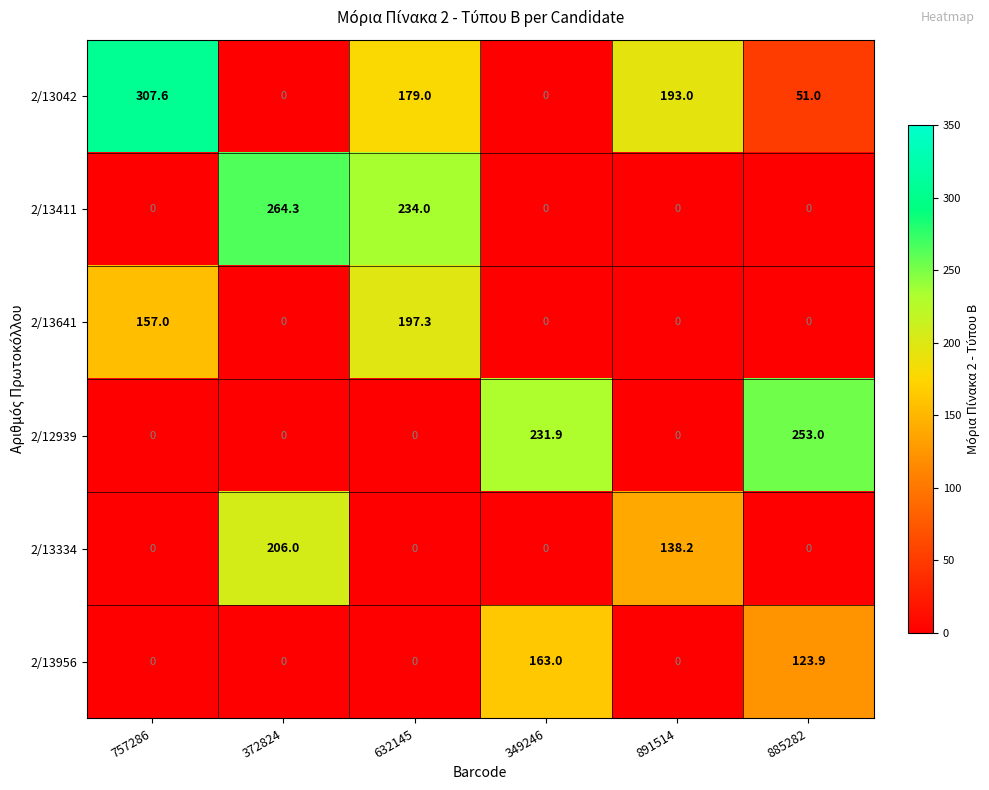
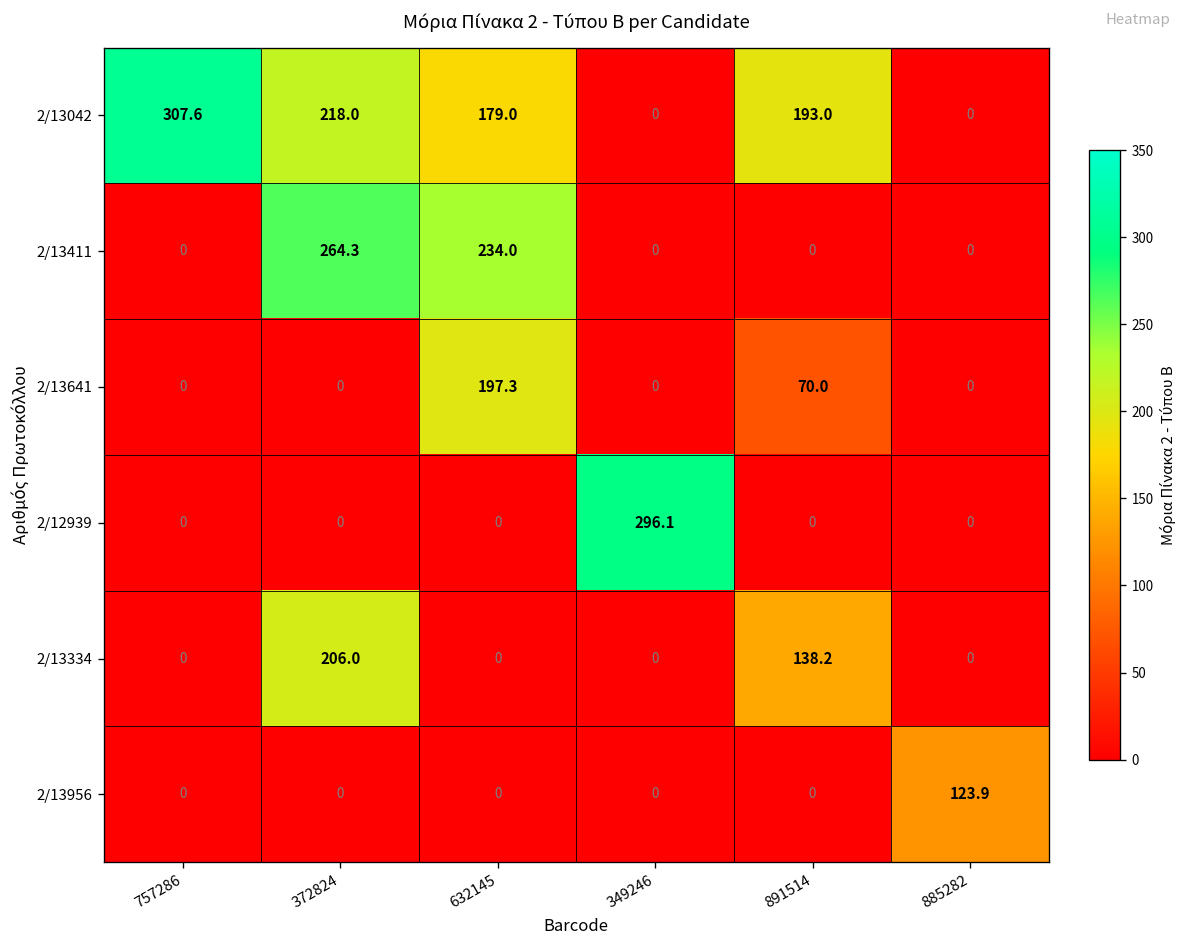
2/13042, 372824: 0 -> 218.0
2/13042, 885282: 51.0 -> 0
2/13641, 757286: 157.0 -> 0
2/13641, 891514: 0 -> 70.0
2/12939, 349246: 231.9 -> 296.1
2/12939, 885282: 253.0 -> 0
2/13956, 349246: 163.0 -> 0
